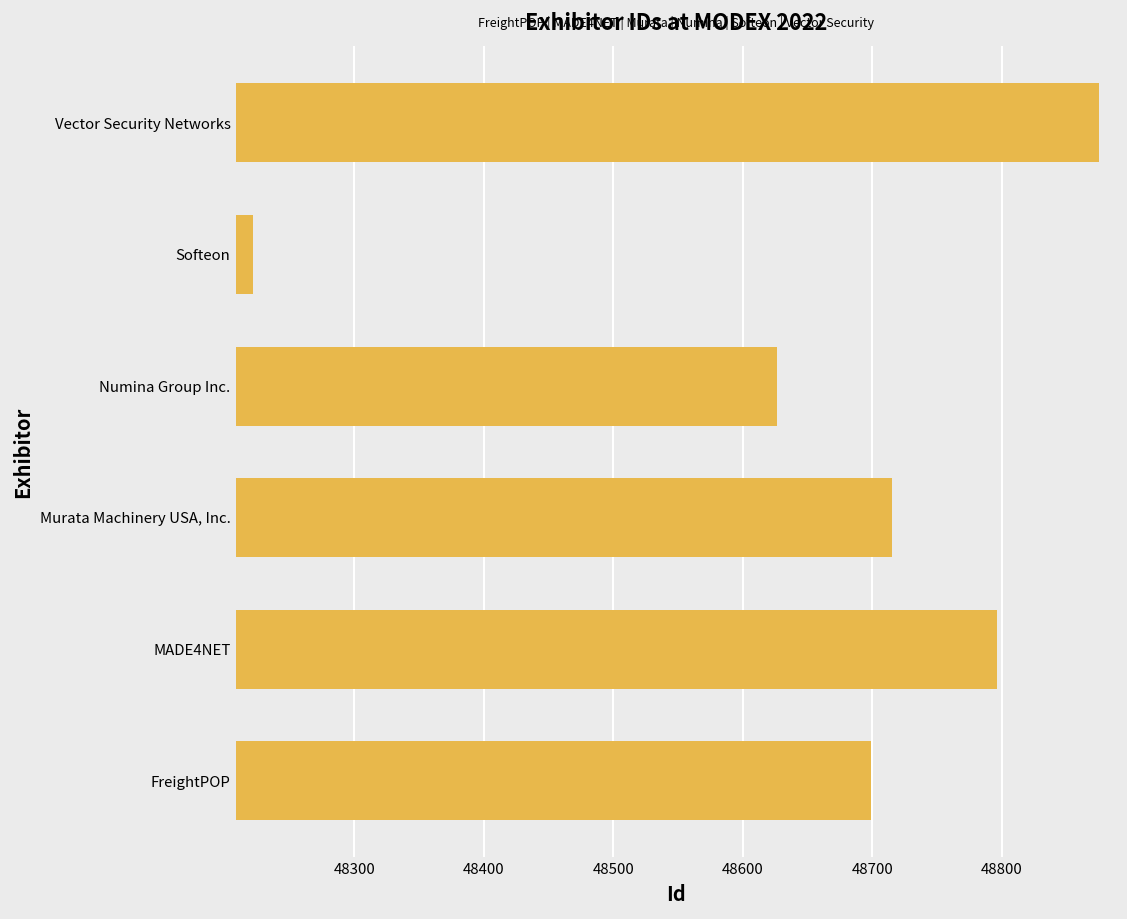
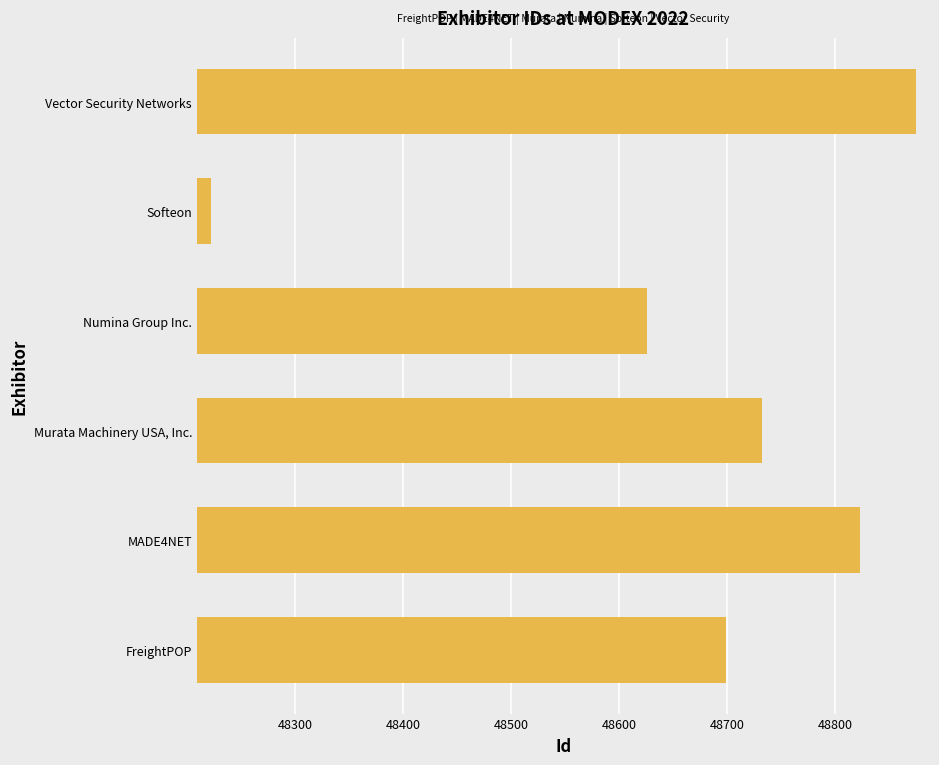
Murata Machinery USA, Inc.: 48715 -> 48732
MADE4NET: 48796 -> 48823
